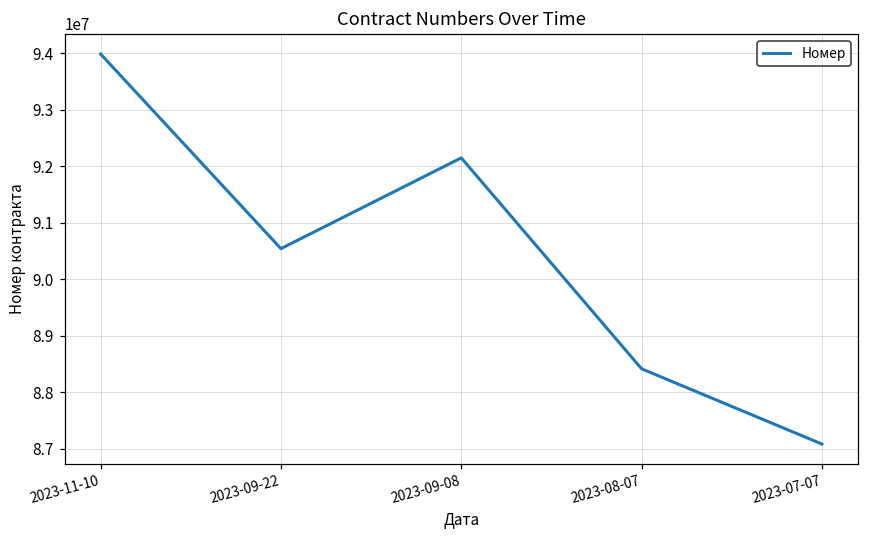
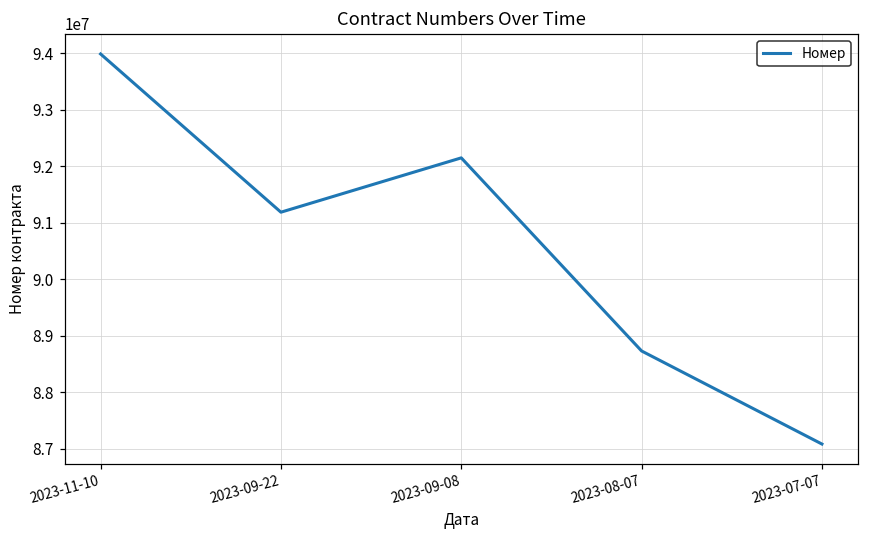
2023-09-22: 90500000 -> 91200000
2023-08-07: 88400000 -> 88700000
